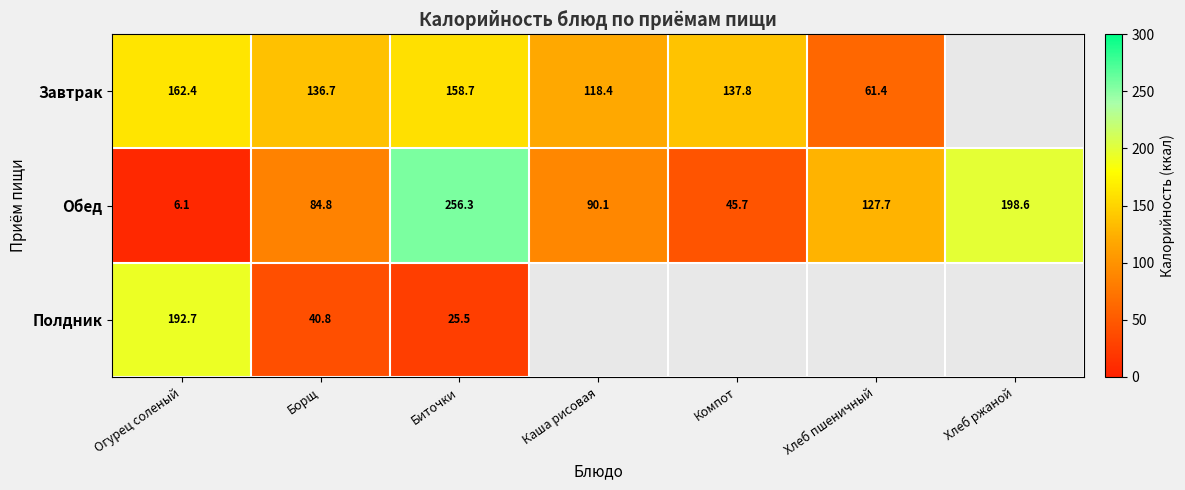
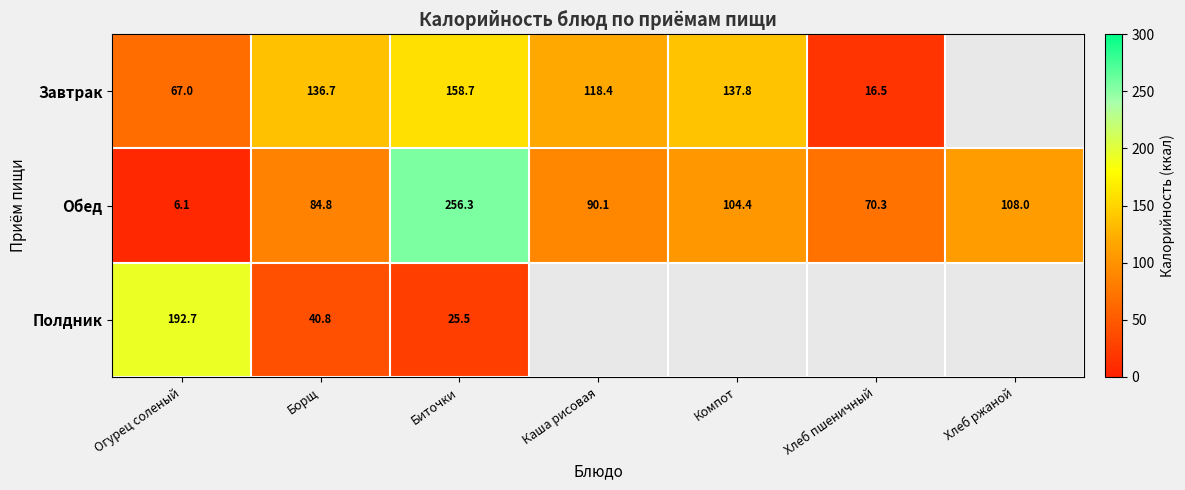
Завтрак, Огурец соленый: 162.4 -> 67.0
Завтрак, Хлеб пшеничный: 61.4 -> 16.5
Обед, Компот: 45.7 -> 104.4
Обед, Хлеб пшеничный: 127.7 -> 70.3
Обед, Хлеб ржаной: 198.6 -> 108.0
